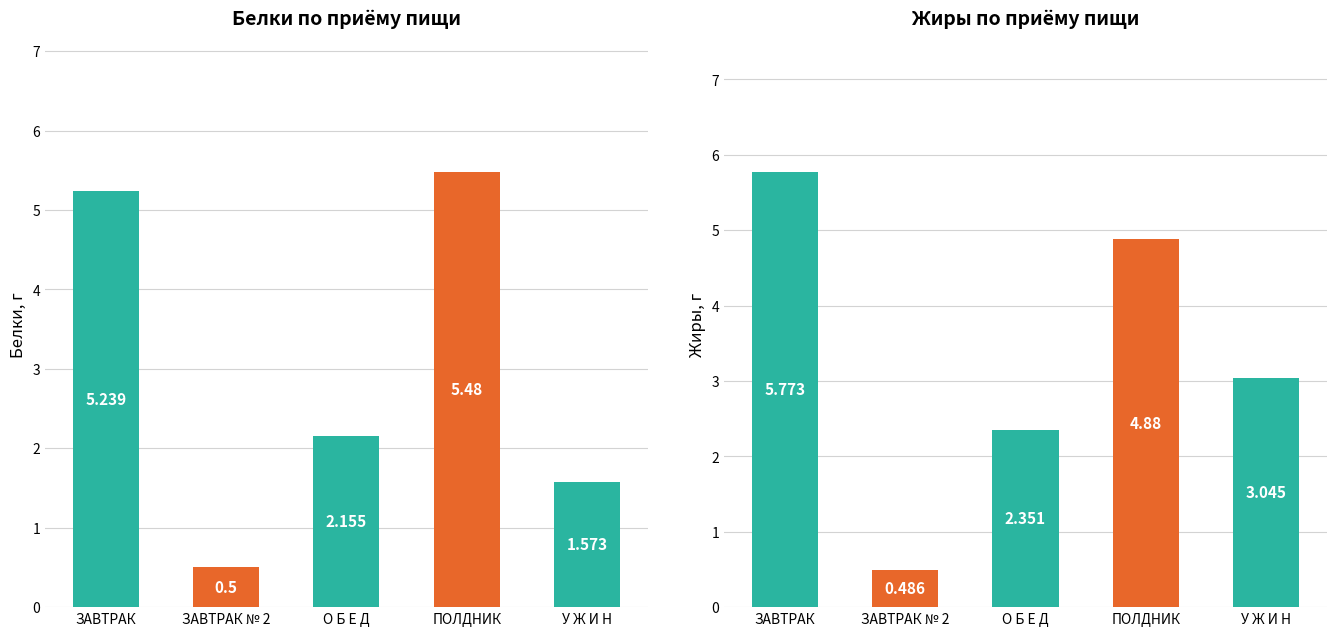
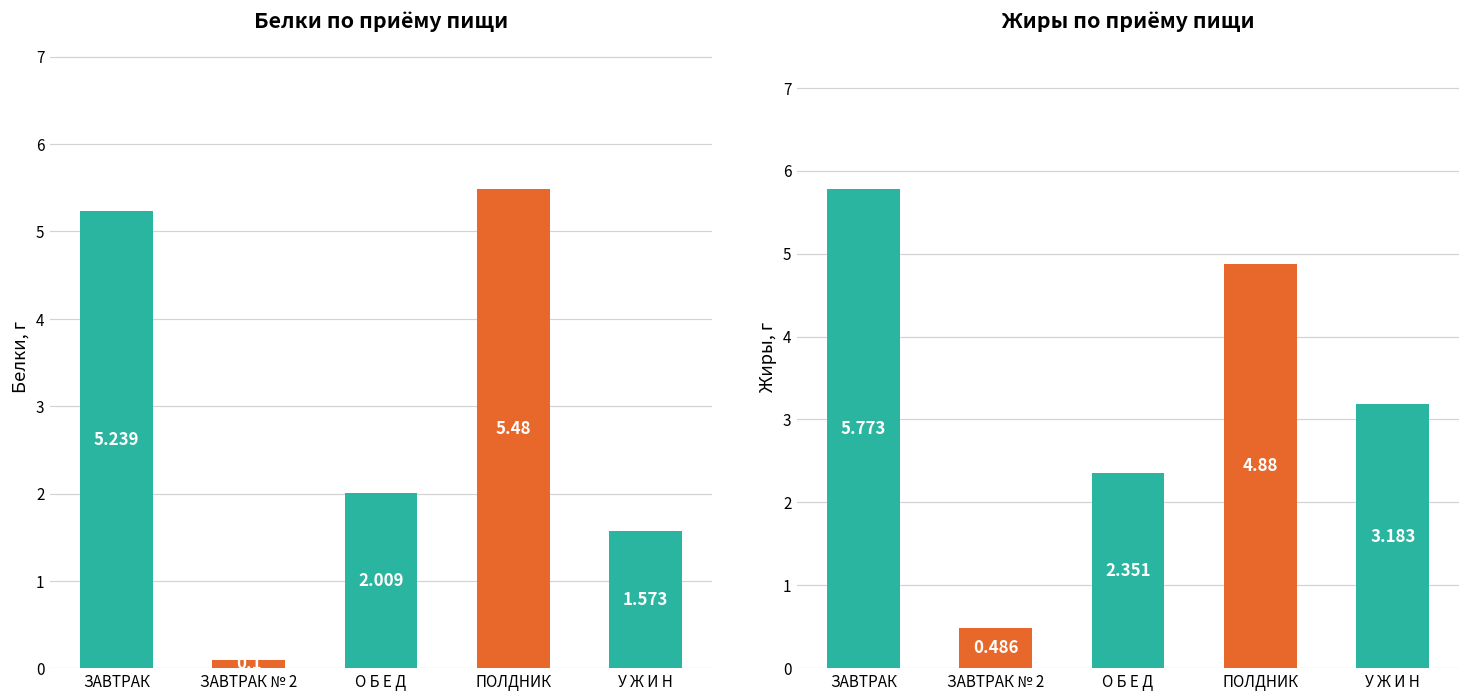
Белки по приёму пищи, ЗАВТРАК № 2: 0.5 -> 0.1
Белки по приёму пищи, О Б Е Д: 2.155 -> 2.009
Жиры по приёму пищи, У Ж И Н: 3.045 -> 3.183
